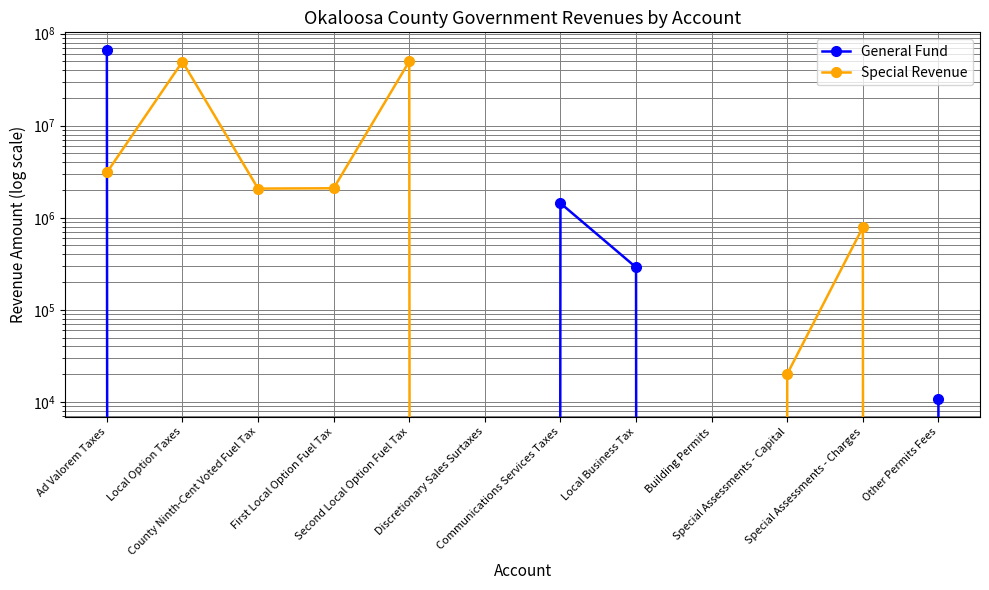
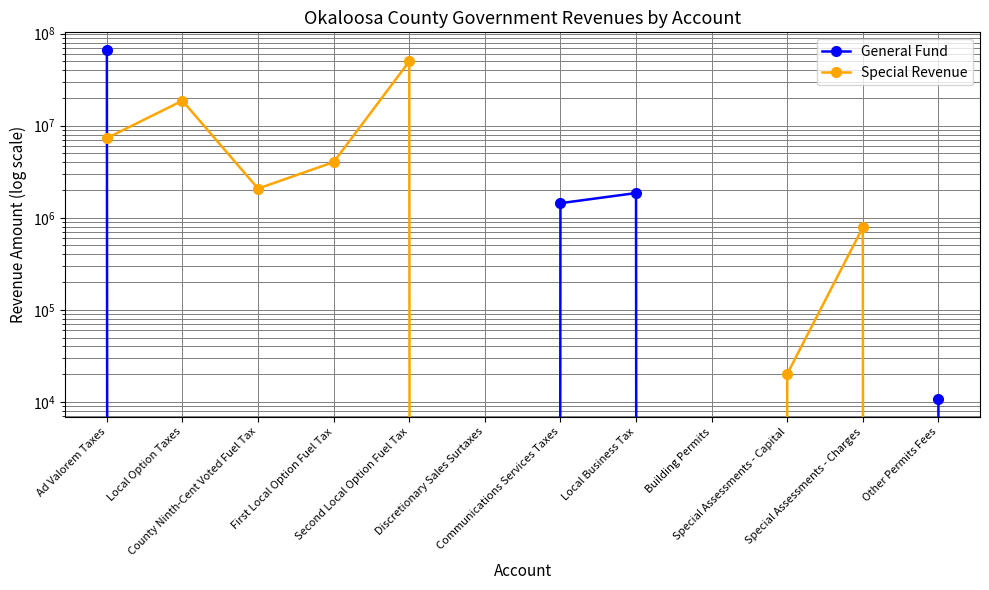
Special Revenue, Ad Valorem Taxes: 3100000 -> 7000000
Special Revenue, Local Option Taxes: 50000000 -> 19000000
Special Revenue, First Local Option Fuel Tax: 2100000 -> 4000000
General Fund, Local Business Tax: 290000 -> 1900000
